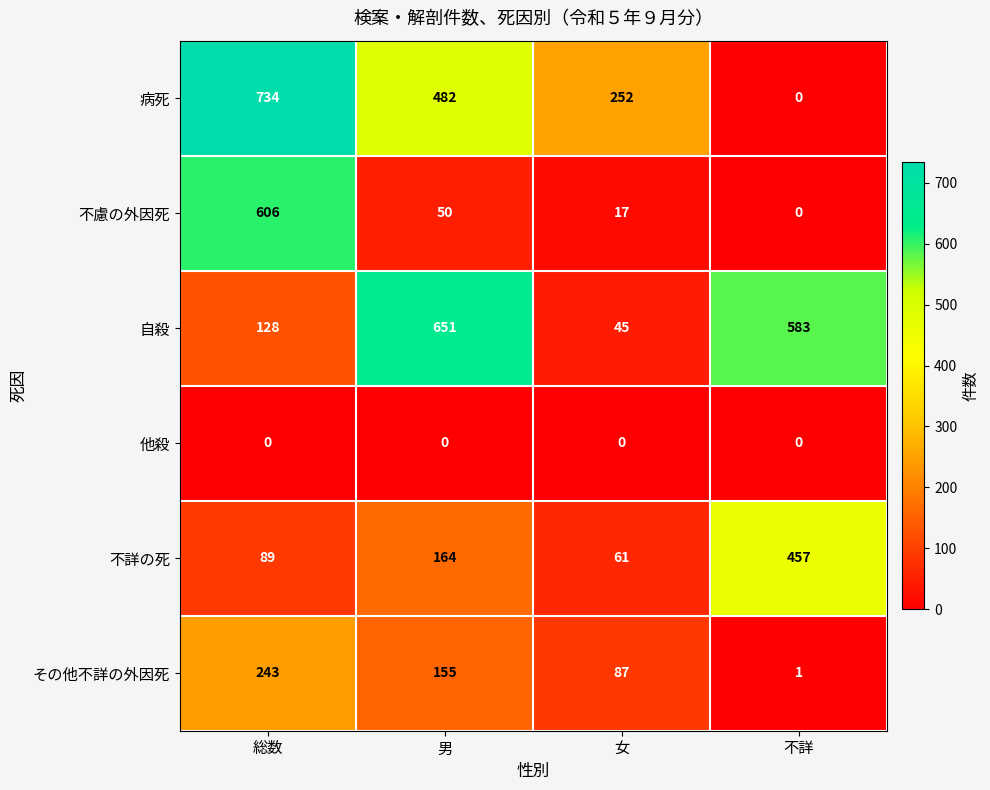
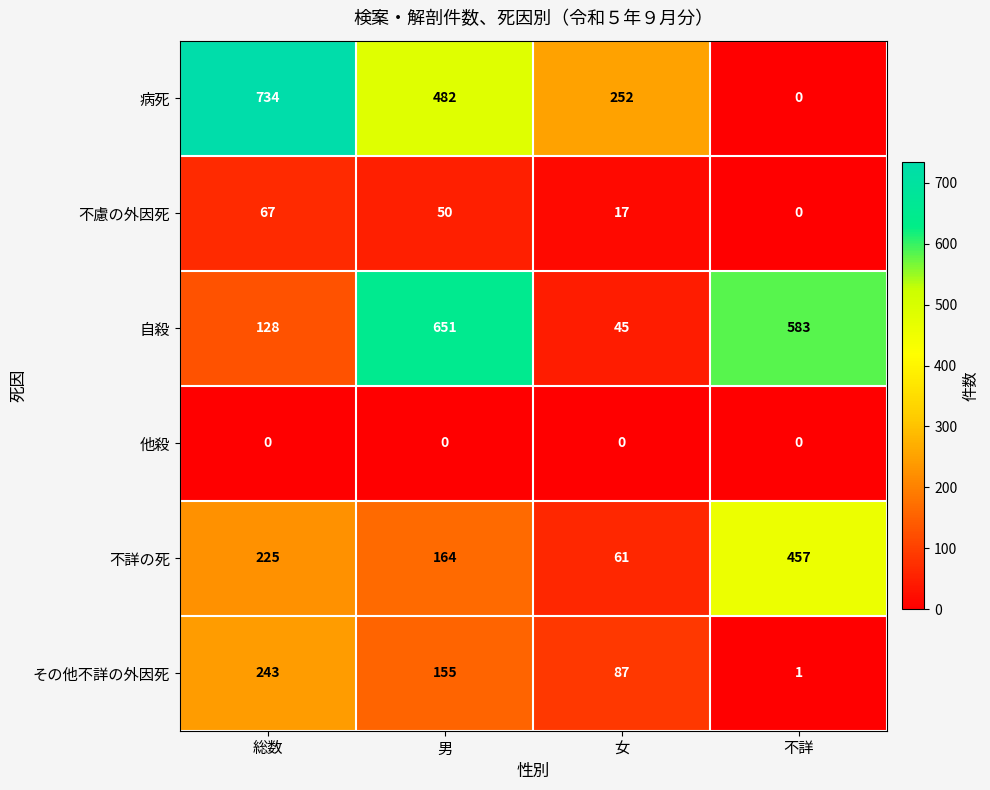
不慮の外因死, 総数: 606 -> 67
不詳の死, 総数: 89 -> 225
